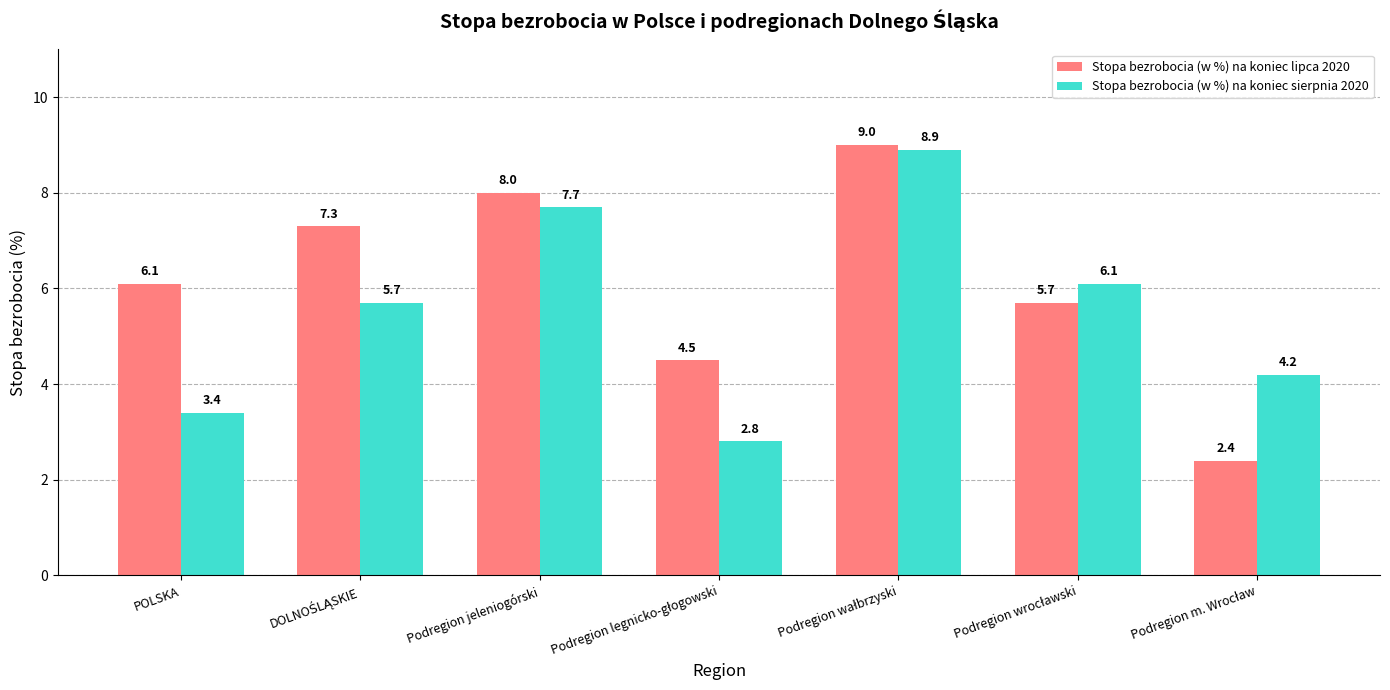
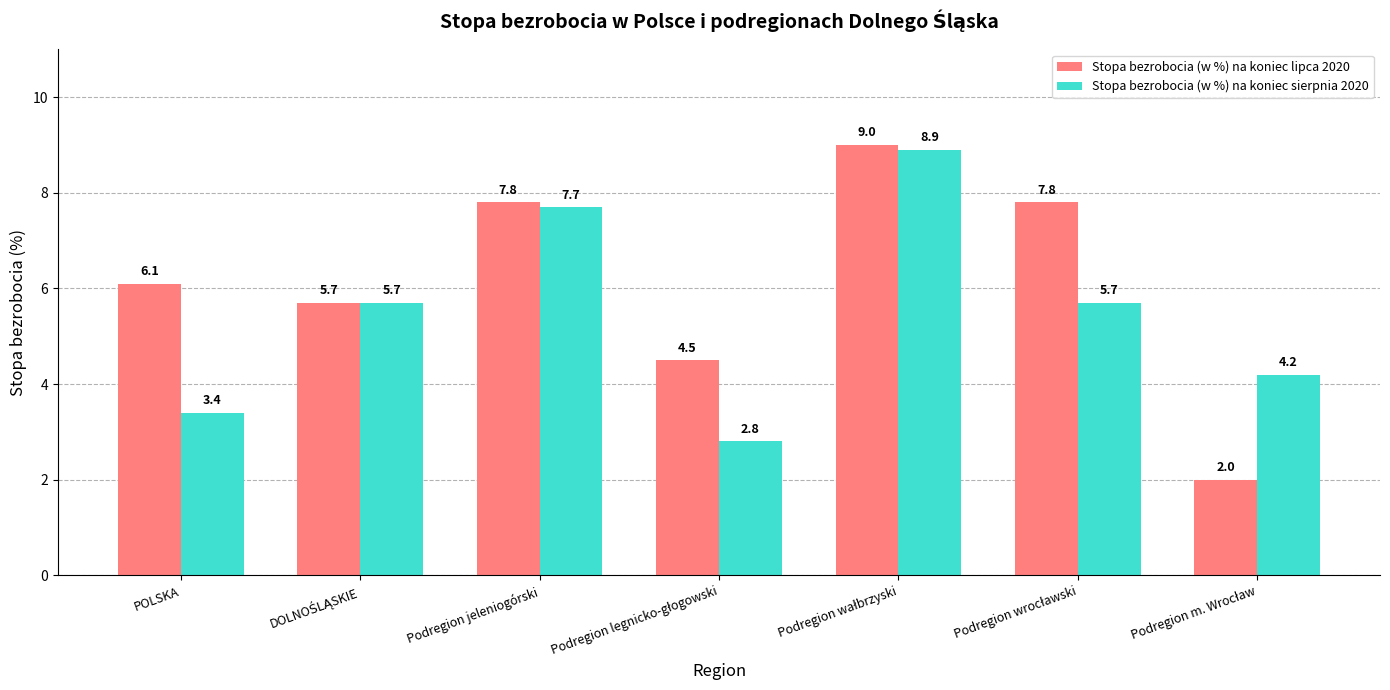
Stopa bezrobocia (w %) na koniec lipca 2020, DOLNOŚLĄSKIE: 7.3 -> 5.7
Stopa bezrobocia (w %) na koniec lipca 2020, Podregion jeleniogórski: 8.0 -> 7.8
Stopa bezrobocia (w %) na koniec lipca 2020, Podregion wrocławski: 5.7 -> 7.8
Stopa bezrobocia (w %) na koniec sierpnia 2020, Podregion wrocławski: 6.1 -> 5.7
Stopa bezrobocia (w %) na koniec lipca 2020, Podregion m. Wrocław: 2.4 -> 2.0
